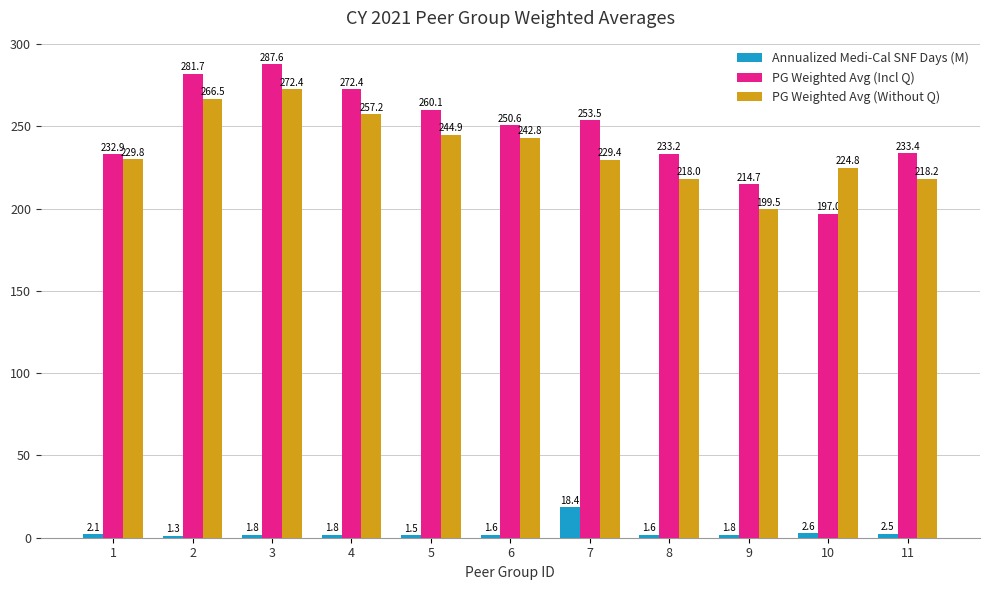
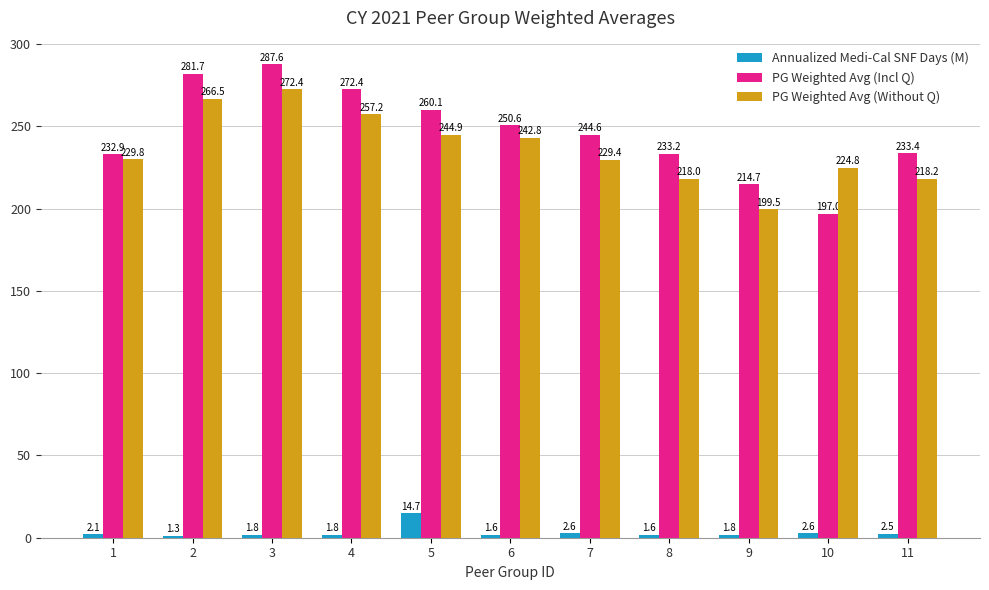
Annualized Medi-Cal SNF Days (M), 5: 1.5 -> 14.7
Annualized Medi-Cal SNF Days (M), 7: 18.4 -> 2.6
PG Weighted Avg (Incl Q), 7: 253.5 -> 244.6
